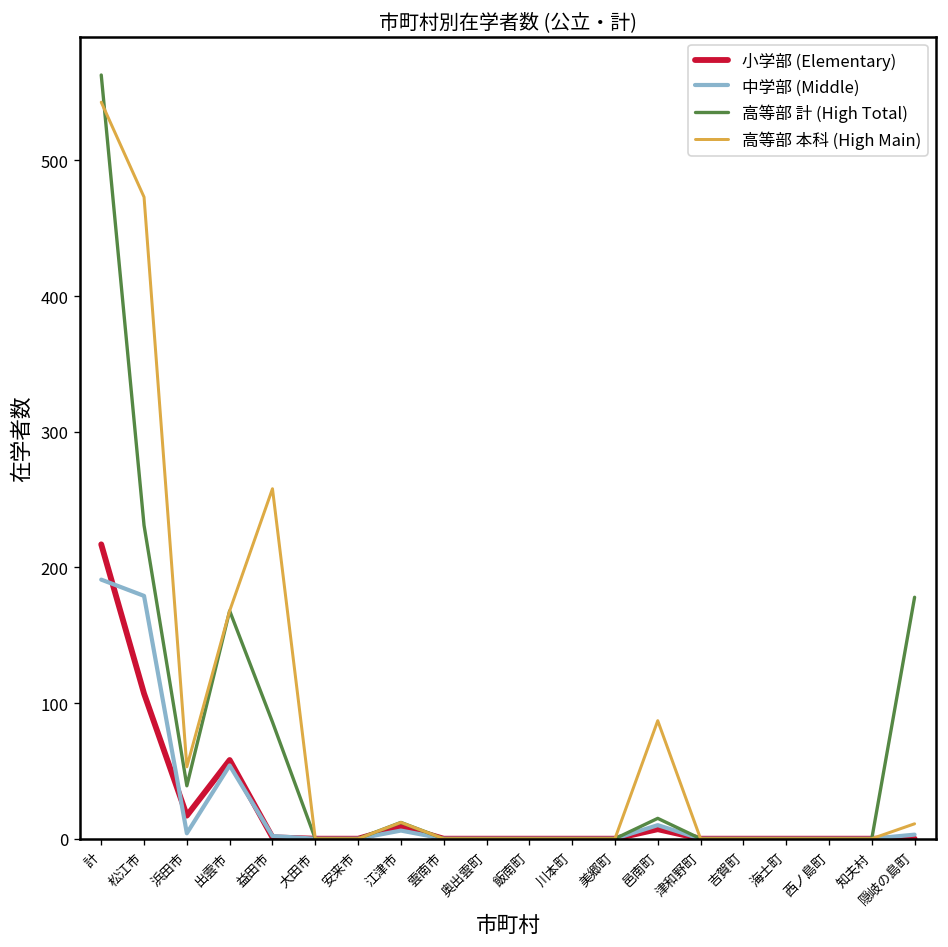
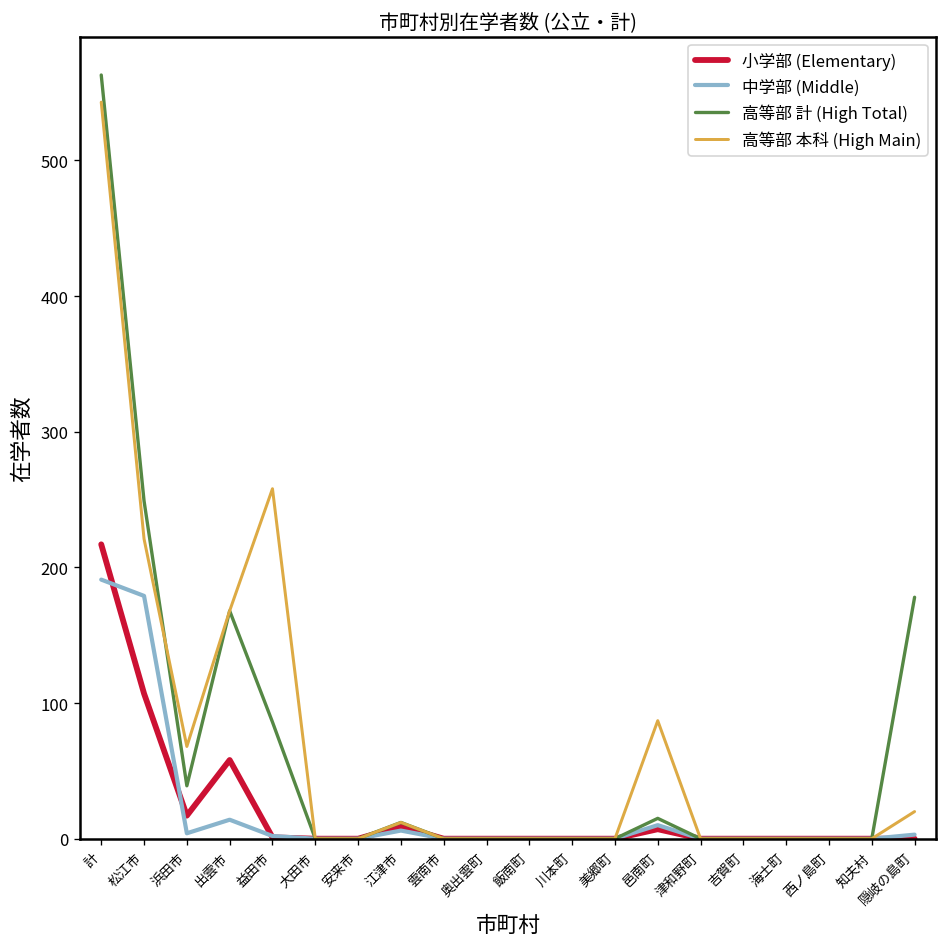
高等部 計 (High Total), 松江市: 231 -> 249
高等部 本科 (High Main), 松江市: 473 -> 221
高等部 本科 (High Main), 浜田市: 53 -> 68
中学部 (Middle), 出雲市: 54 -> 14
高等部 本科 (High Main), 隠岐の島町: 11 -> 20
